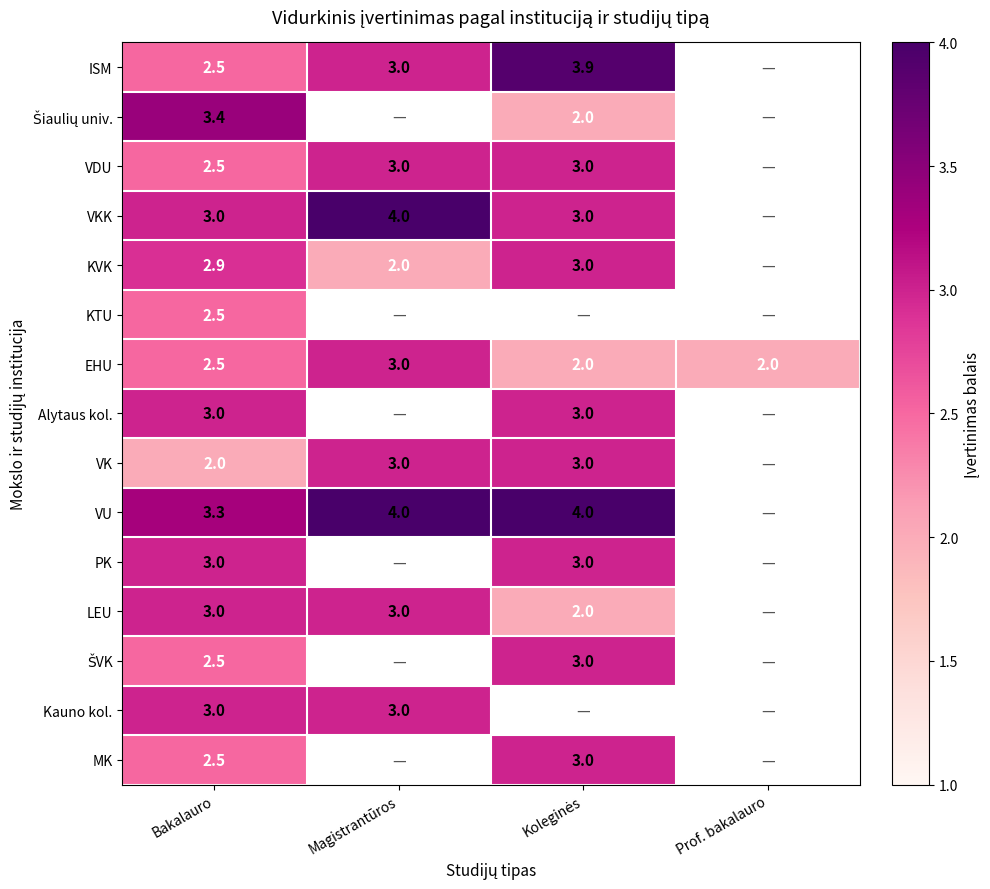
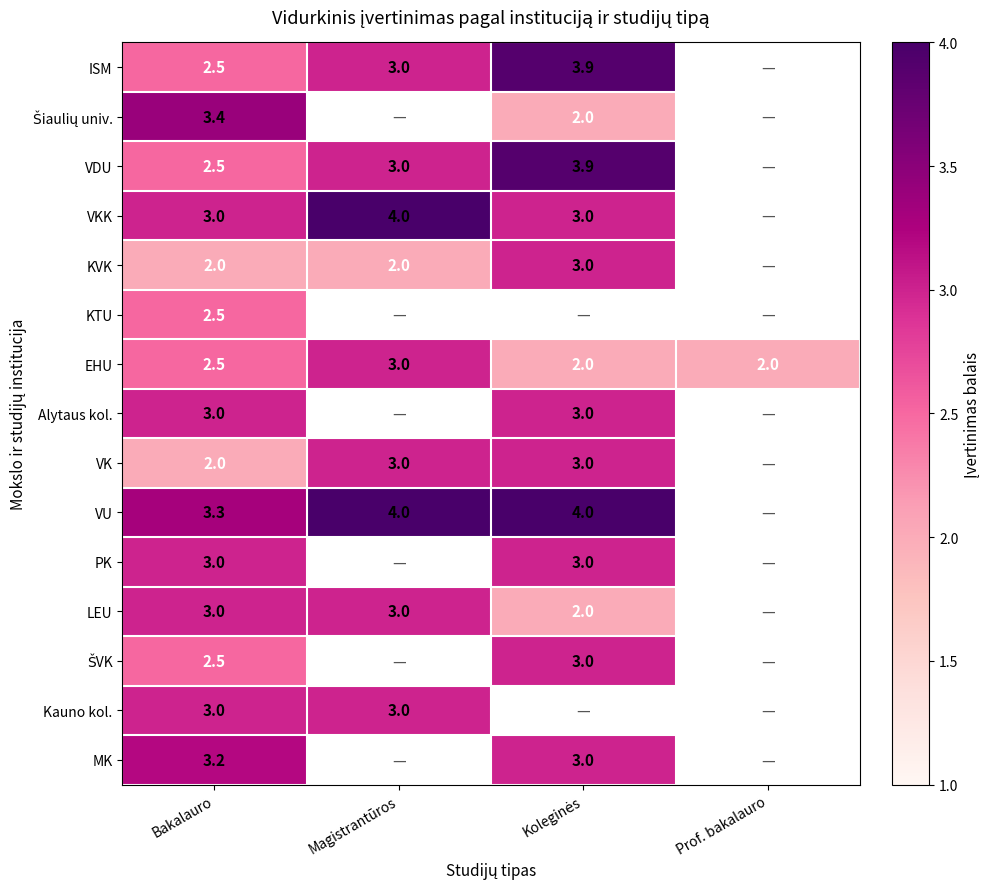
VDU, Koleginės: 3.0 -> 3.9
KVK, Bakalauro: 2.9 -> 2.0
MK, Bakalauro: 2.5 -> 3.2
